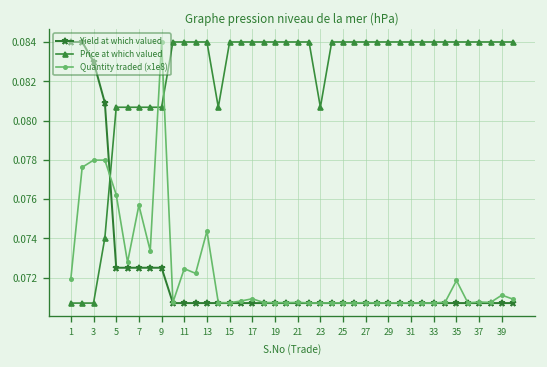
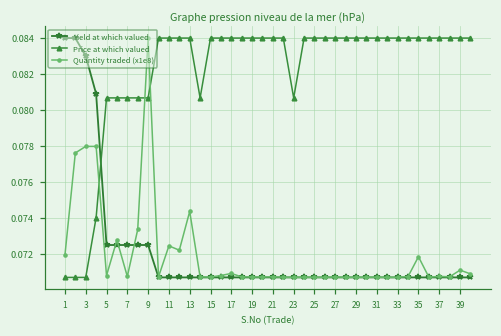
Quantity traded (x1e8), 5: 0.0762 -> 0.0708
Quantity traded (x1e8), 7: 0.0757 -> 0.0708
